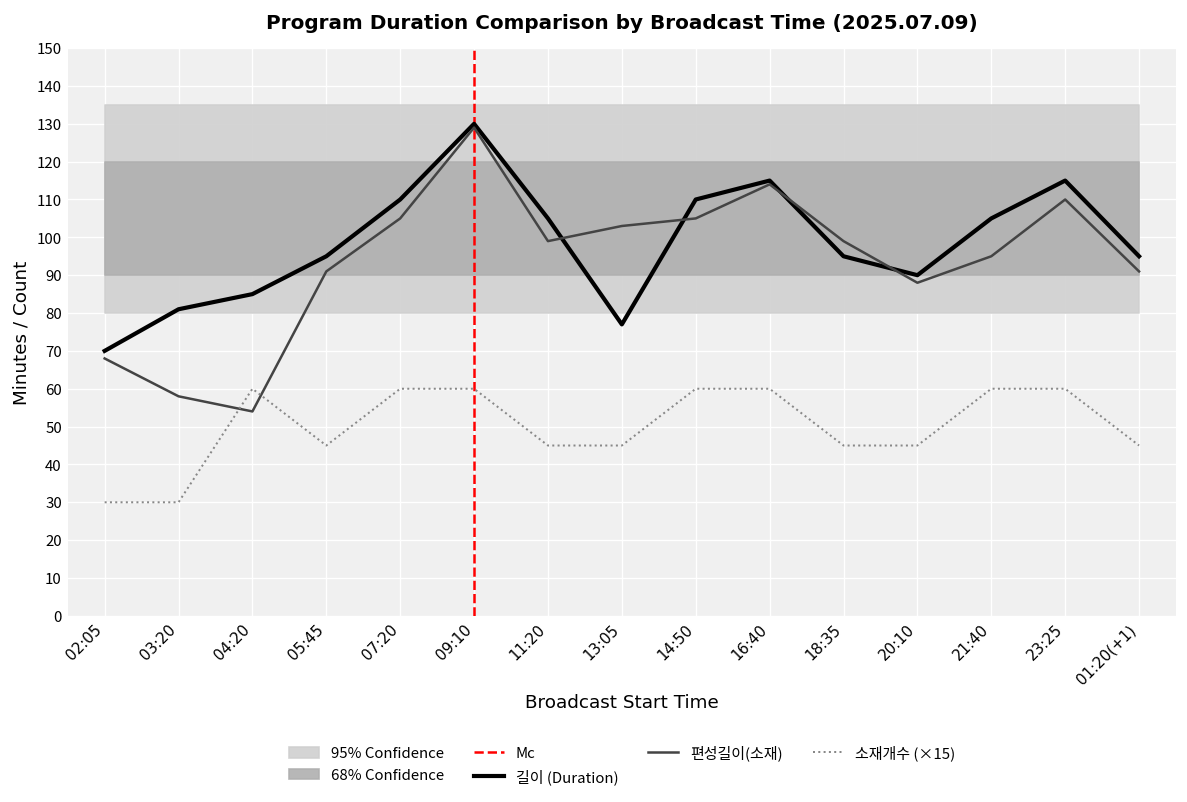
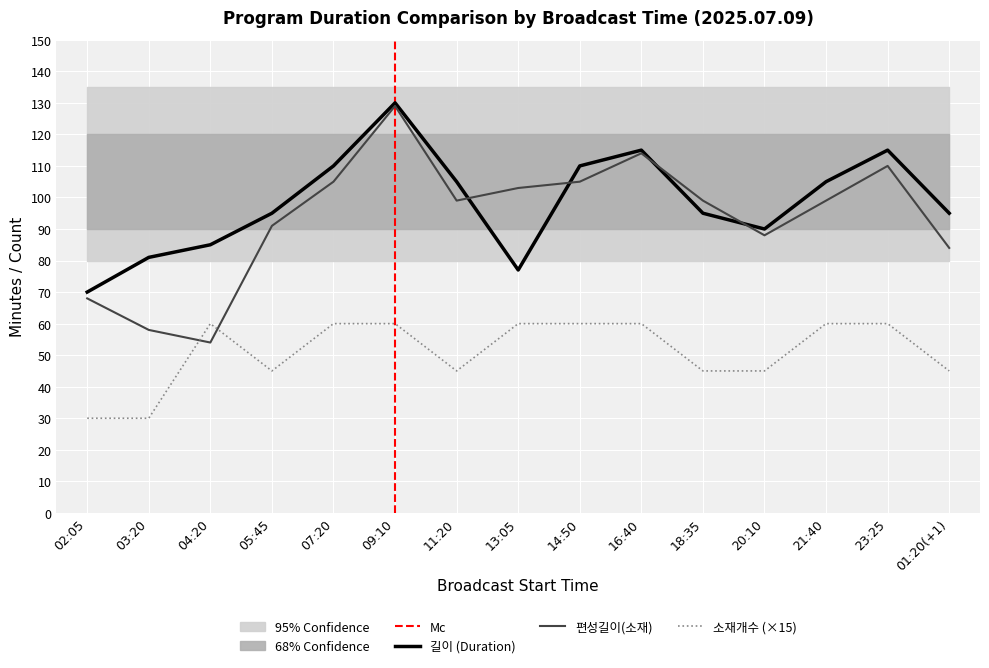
소재개수 (×15), 13:05: 45 -> 60
편성길이(소재), 21:40: 95 -> 99
편성길이(소재), 01:20(+1): 91 -> 84
